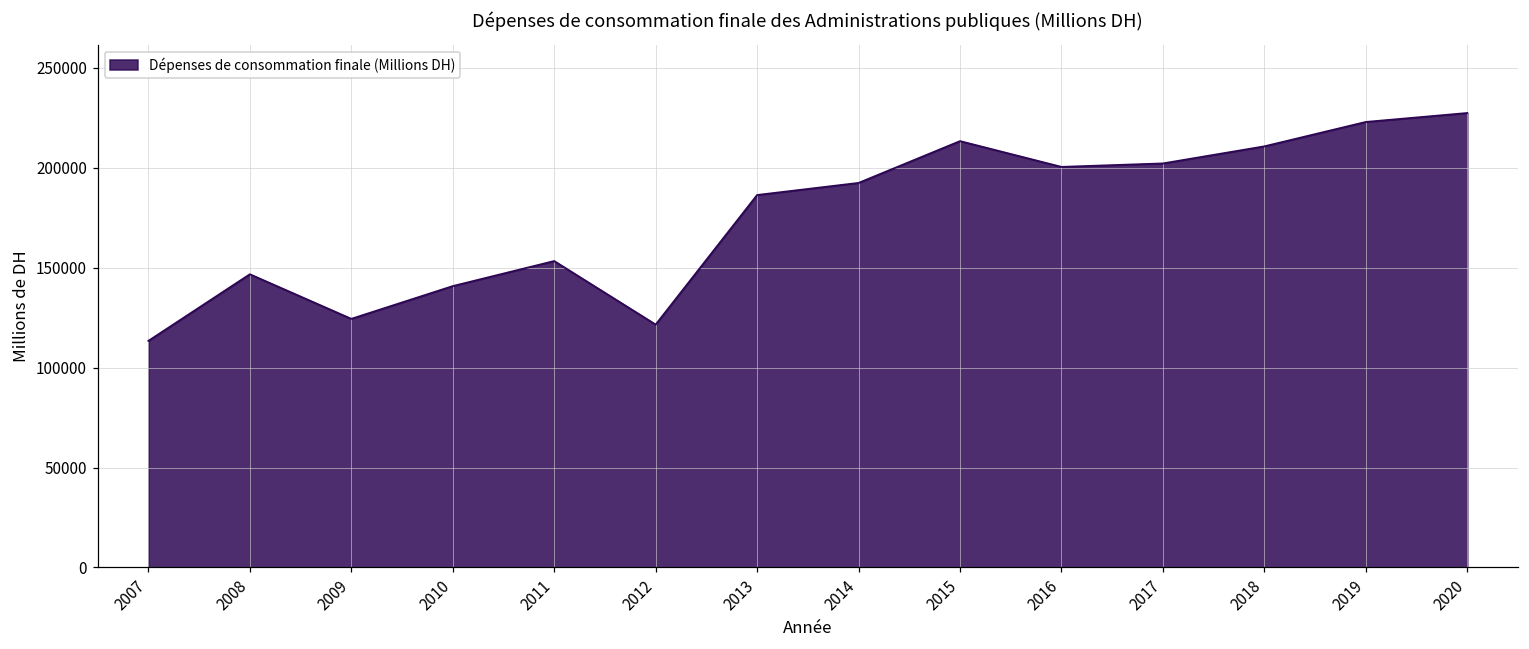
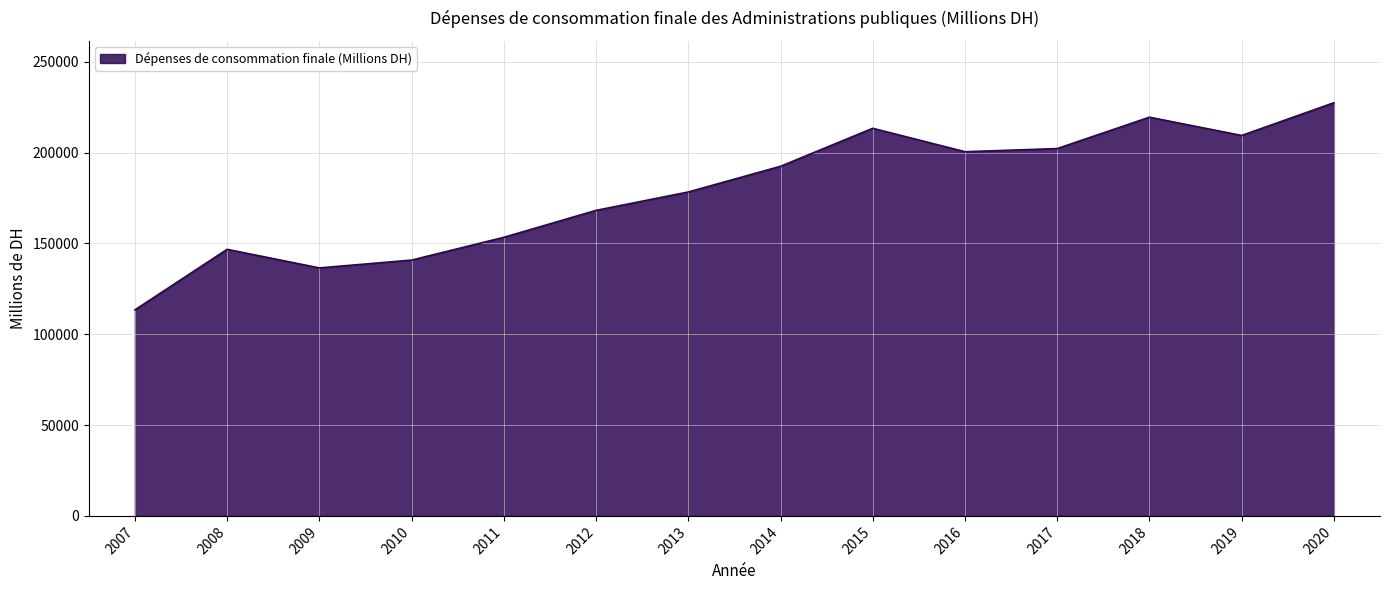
2009: 124000 -> 137000
2012: 122000 -> 168000
2013: 186000 -> 178000
2018: 211000 -> 219000
2019: 223000 -> 209000
